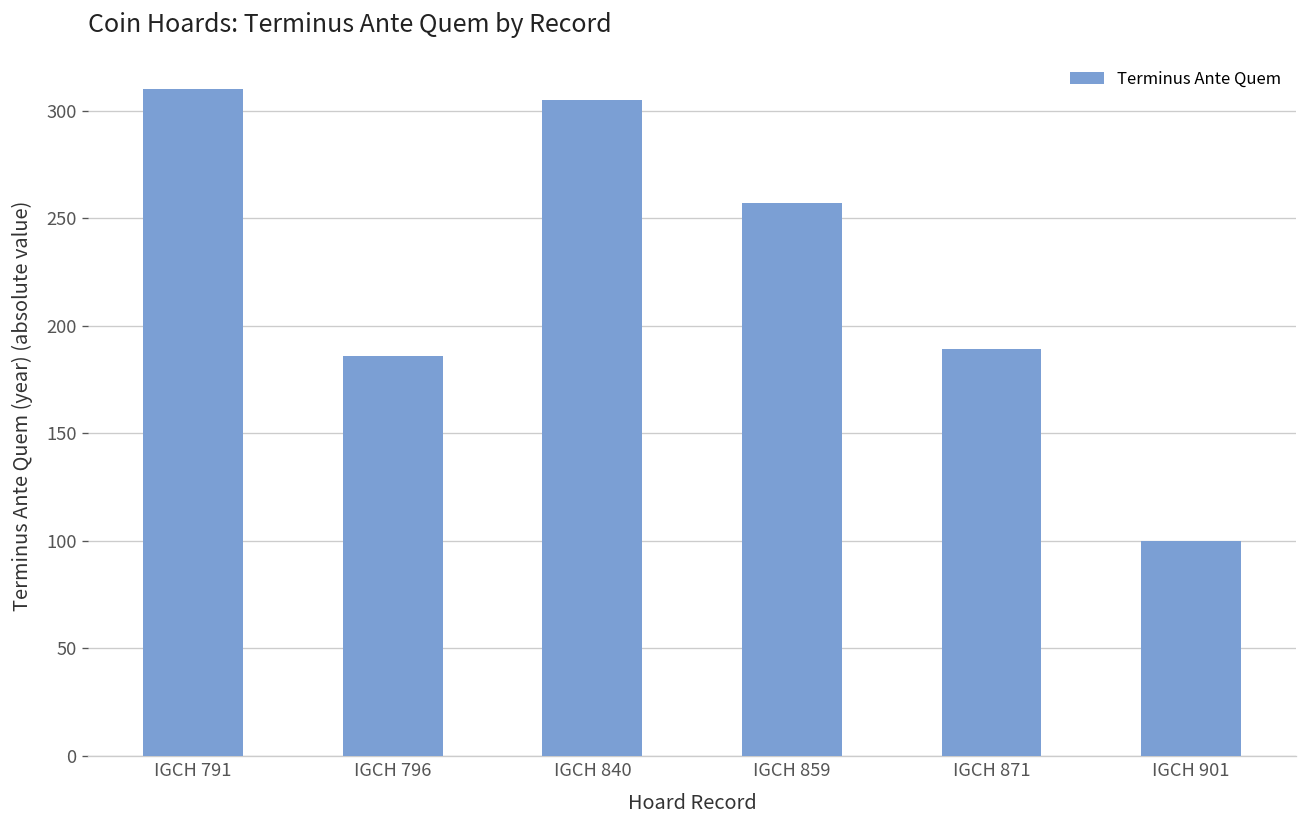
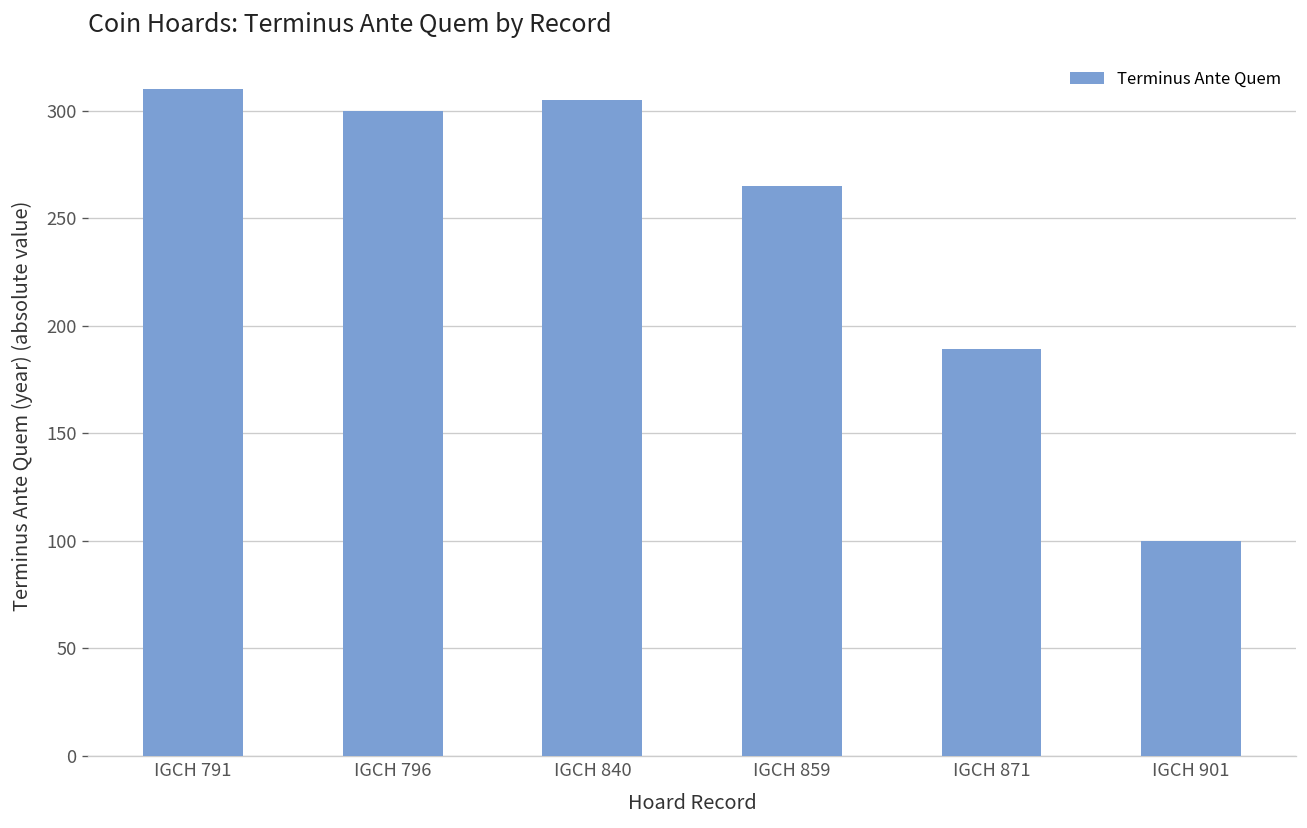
IGCH 796: 186 -> 300
IGCH 859: 257 -> 265
